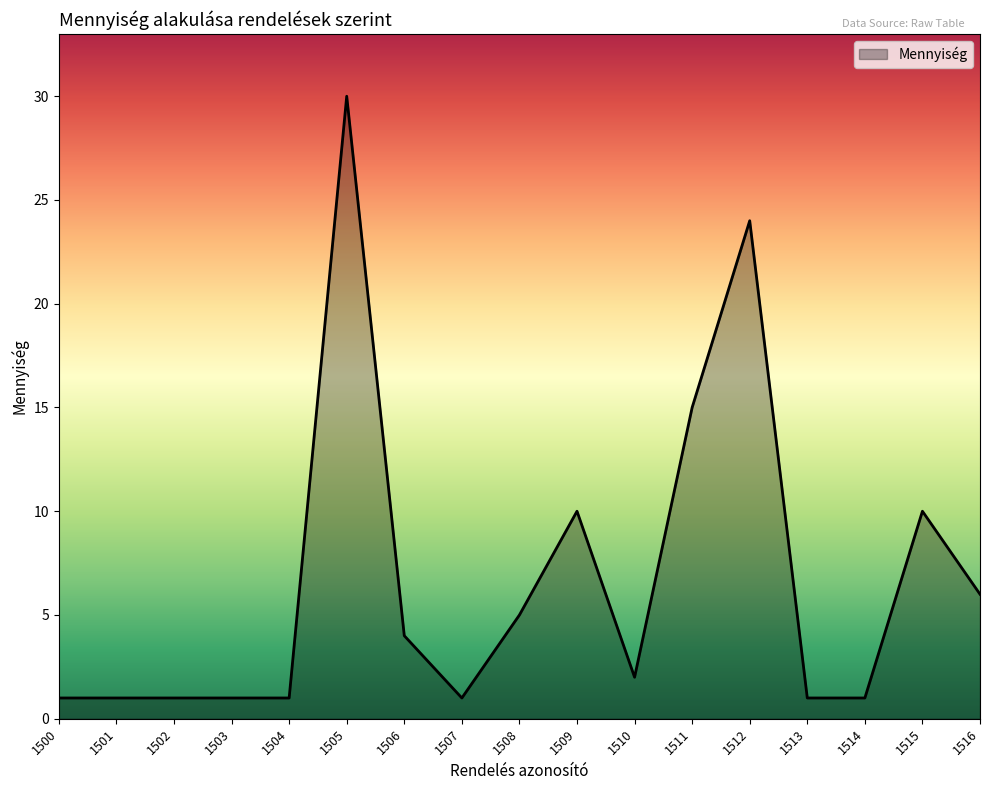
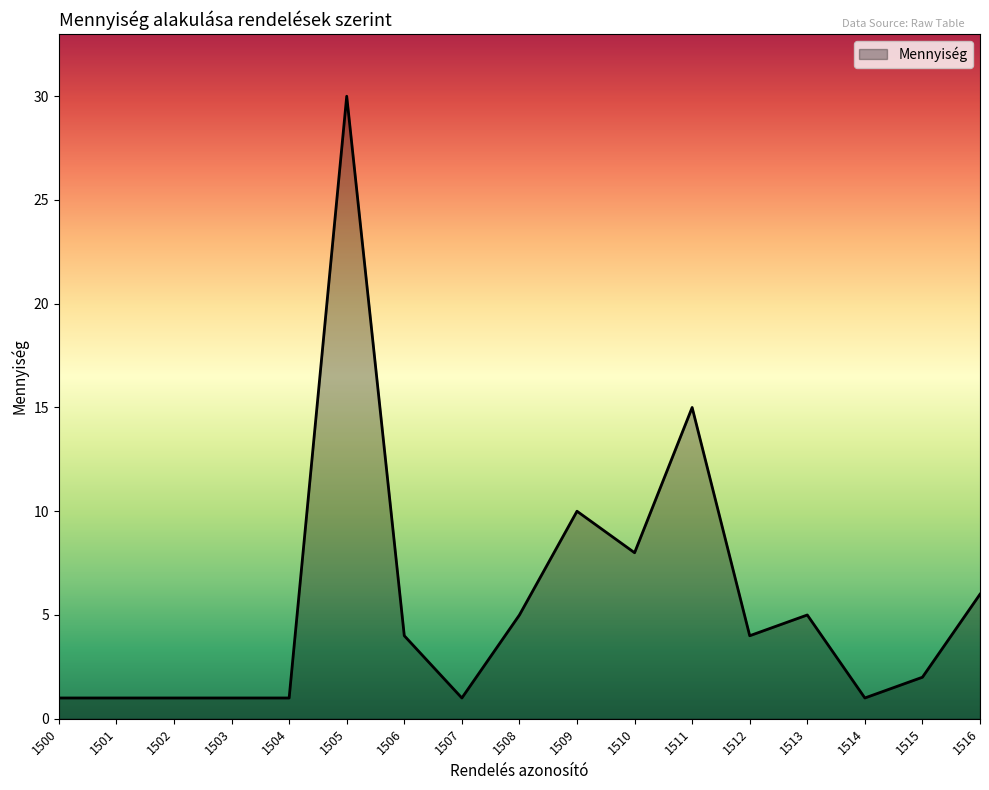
1510: 2 -> 8
1512: 24 -> 4
1513: 1 -> 5
1515: 10 -> 2
